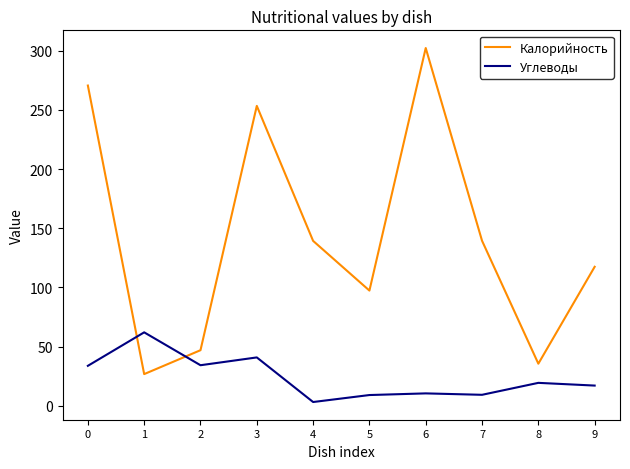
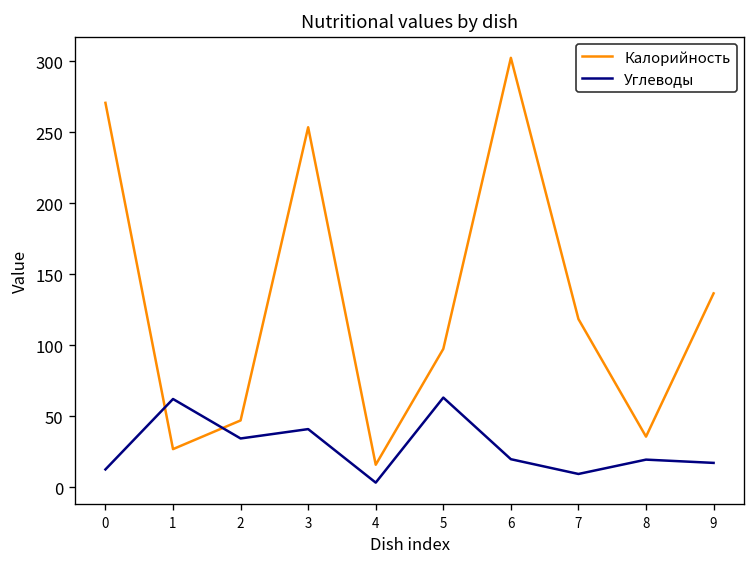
Углеводы, 0: 34 -> 12
Калорийность, 4: 139 -> 16
Углеводы, 5: 9 -> 63
Углеводы, 6: 10 -> 20
Калорийность, 7: 139 -> 118
Калорийность, 9: 117 -> 136
